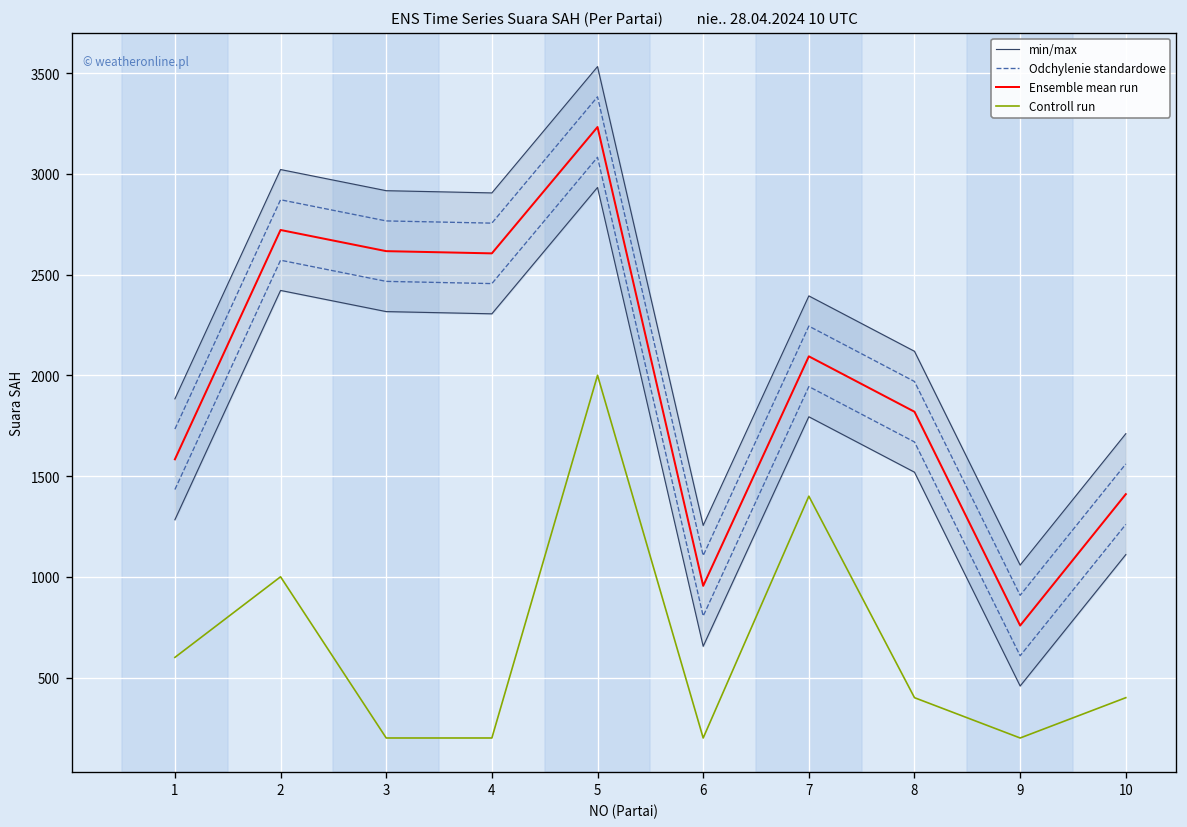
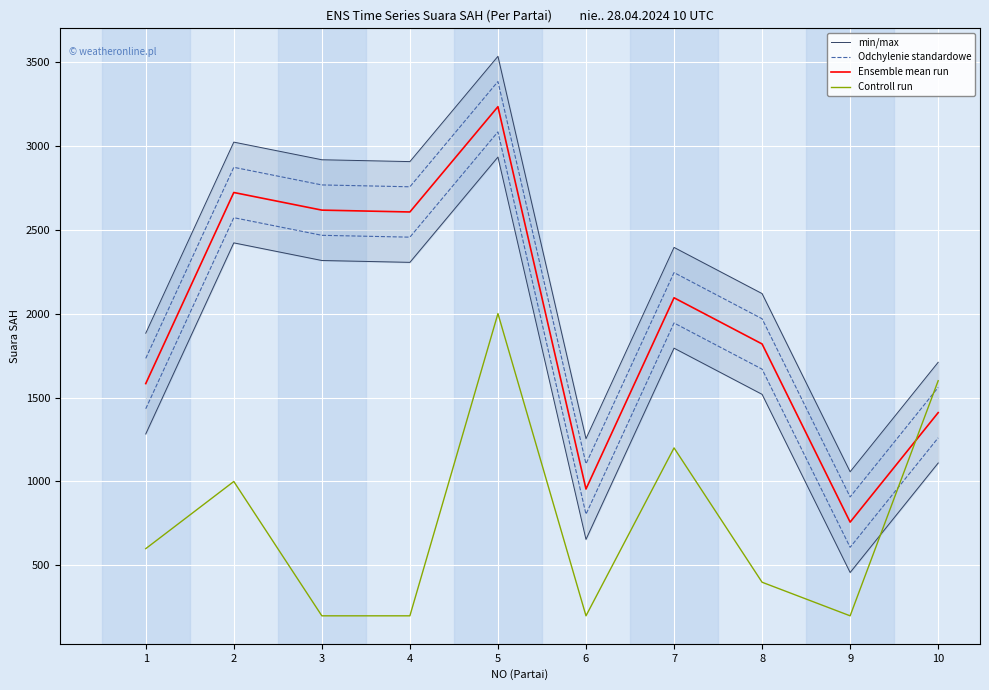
Controll run, 7: 1400 -> 1200
Controll run, 10: 400 -> 1600
